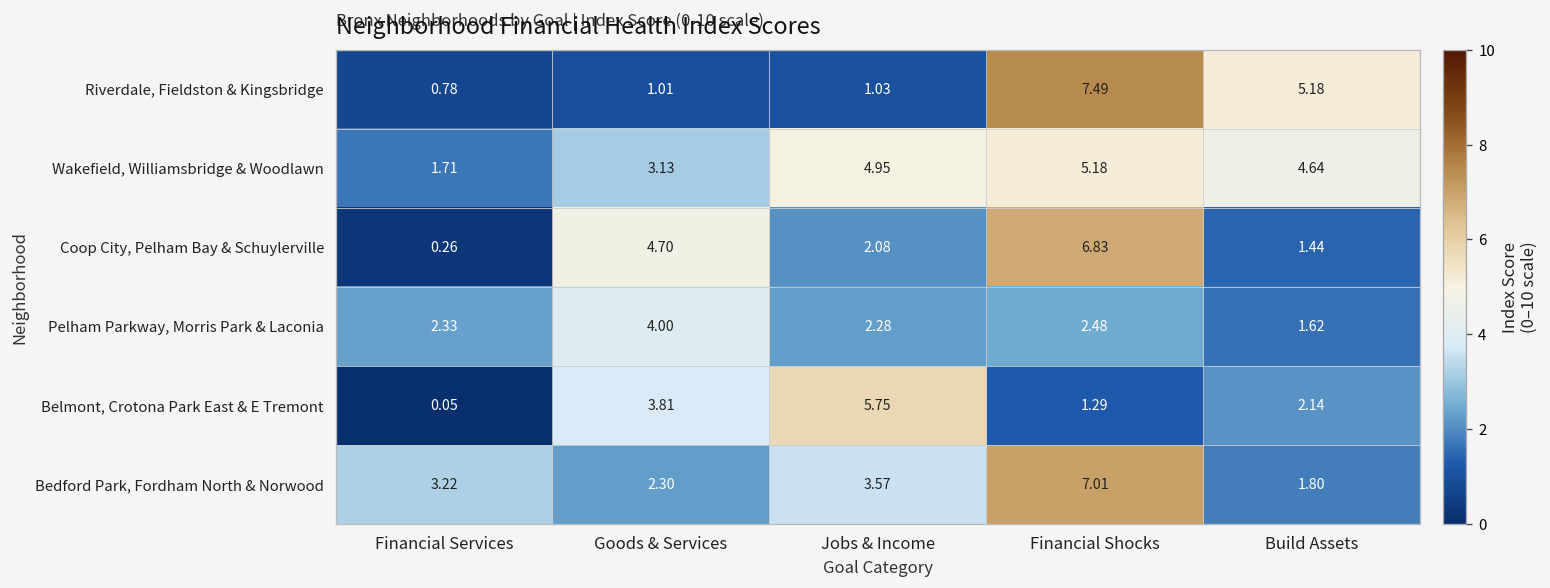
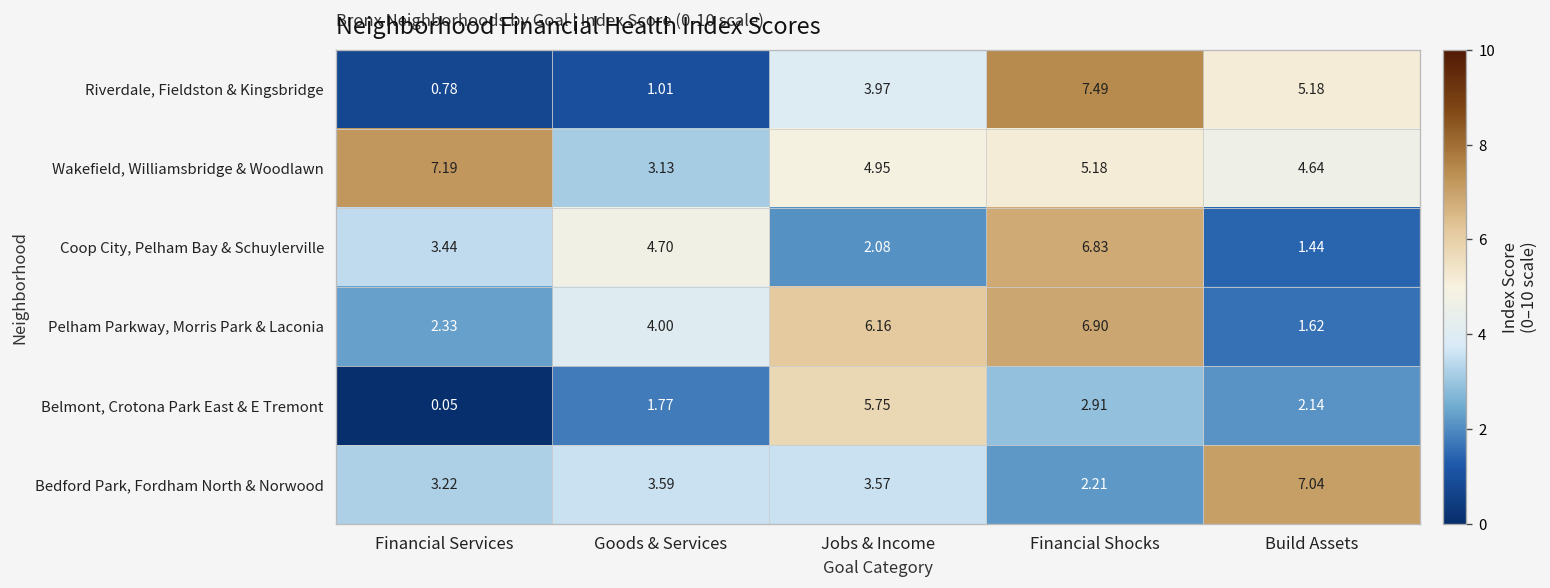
Riverdale, Fieldston & Kingsbridge, Jobs & Income: 1.03 -> 3.97
Wakefield, Williamsbridge & Woodlawn, Financial Services: 1.71 -> 7.19
Coop City, Pelham Bay & Schuylerville, Financial Services: 0.26 -> 3.44
Pelham Parkway, Morris Park & Laconia, Jobs & Income: 2.28 -> 6.16
Pelham Parkway, Morris Park & Laconia, Financial Shocks: 2.48 -> 6.90
Belmont, Crotona Park East & E Tremont, Goods & Services: 3.81 -> 1.77
Belmont, Crotona Park East & E Tremont, Financial Shocks: 1.29 -> 2.91
Bedford Park, Fordham North & Norwood, Goods & Services: 2.30 -> 3.59
Bedford Park, Fordham North & Norwood, Financial Shocks: 7.01 -> 2.21
Bedford Park, Fordham North & Norwood, Build Assets: 1.80 -> 7.04
